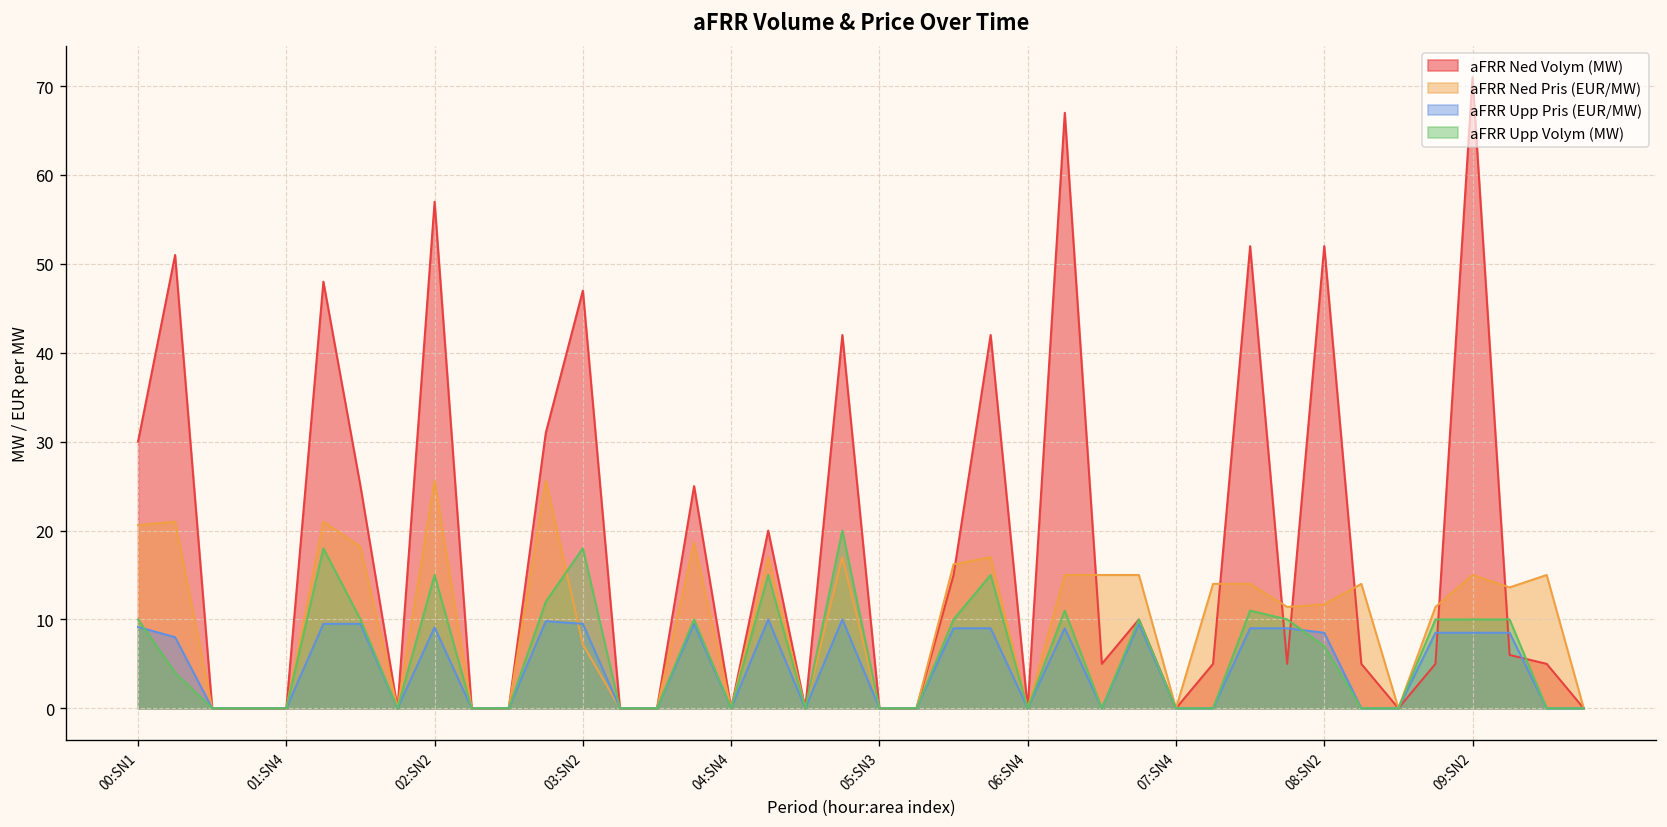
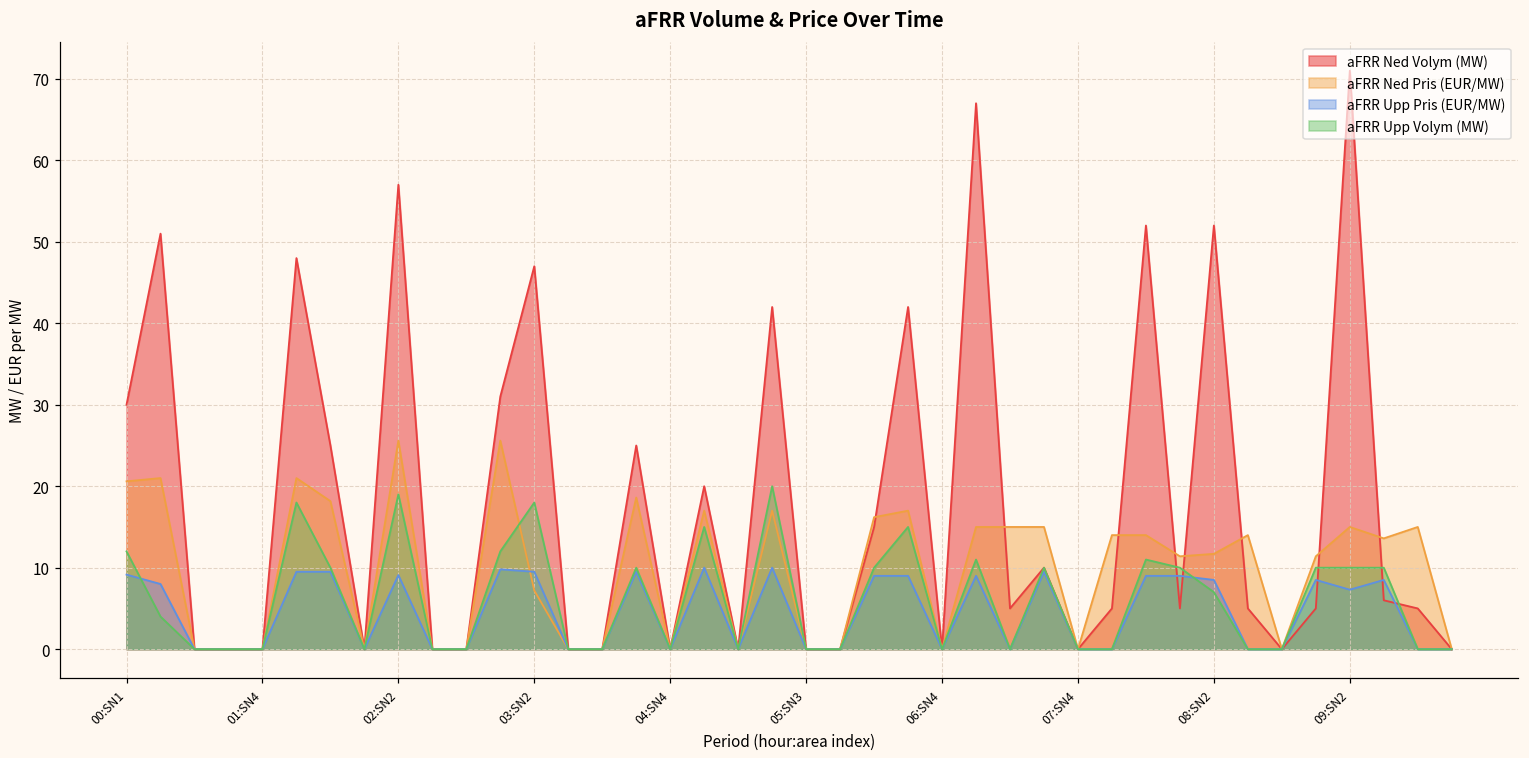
aFRR Upp Volym (MW), 00:SN1: 10 -> 12
aFRR Upp Volym (MW), 02:SN2: 15 -> 19
aFRR Upp Pris (EUR/MW), 09:SN2: 9 -> 7
